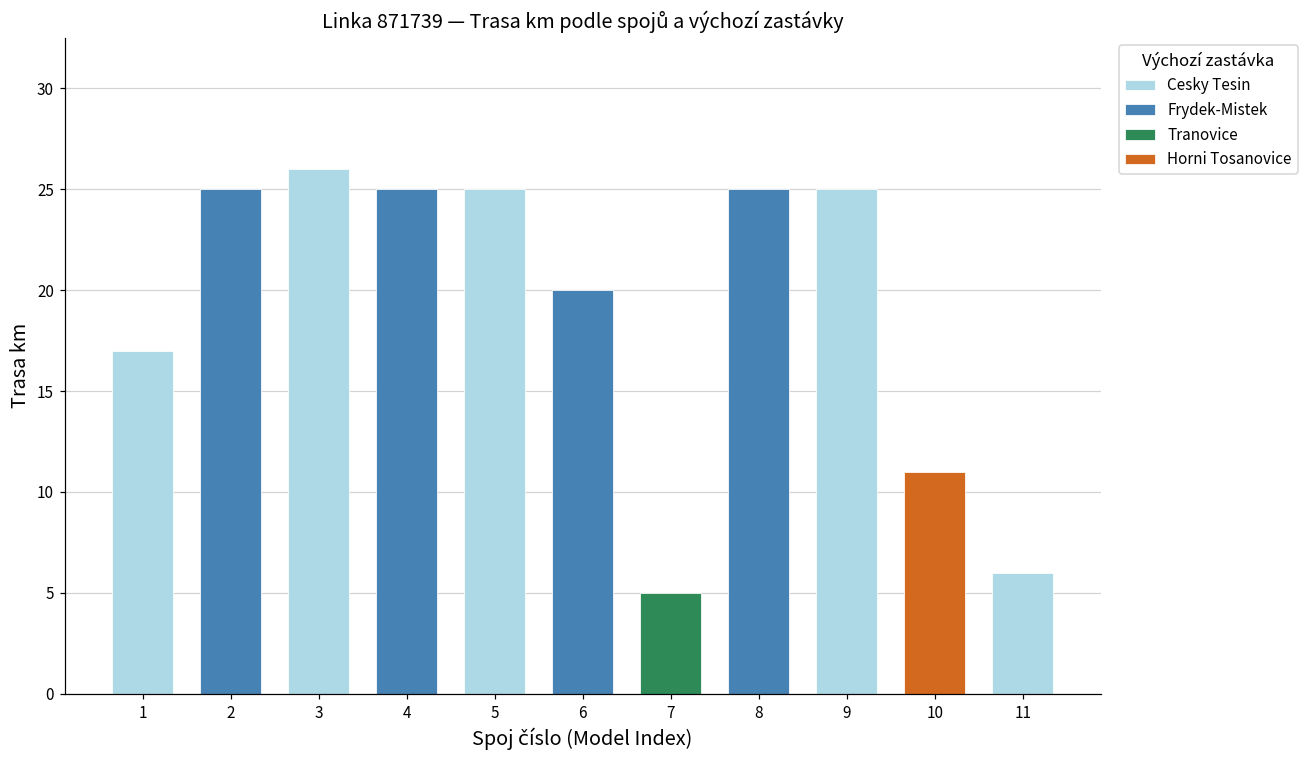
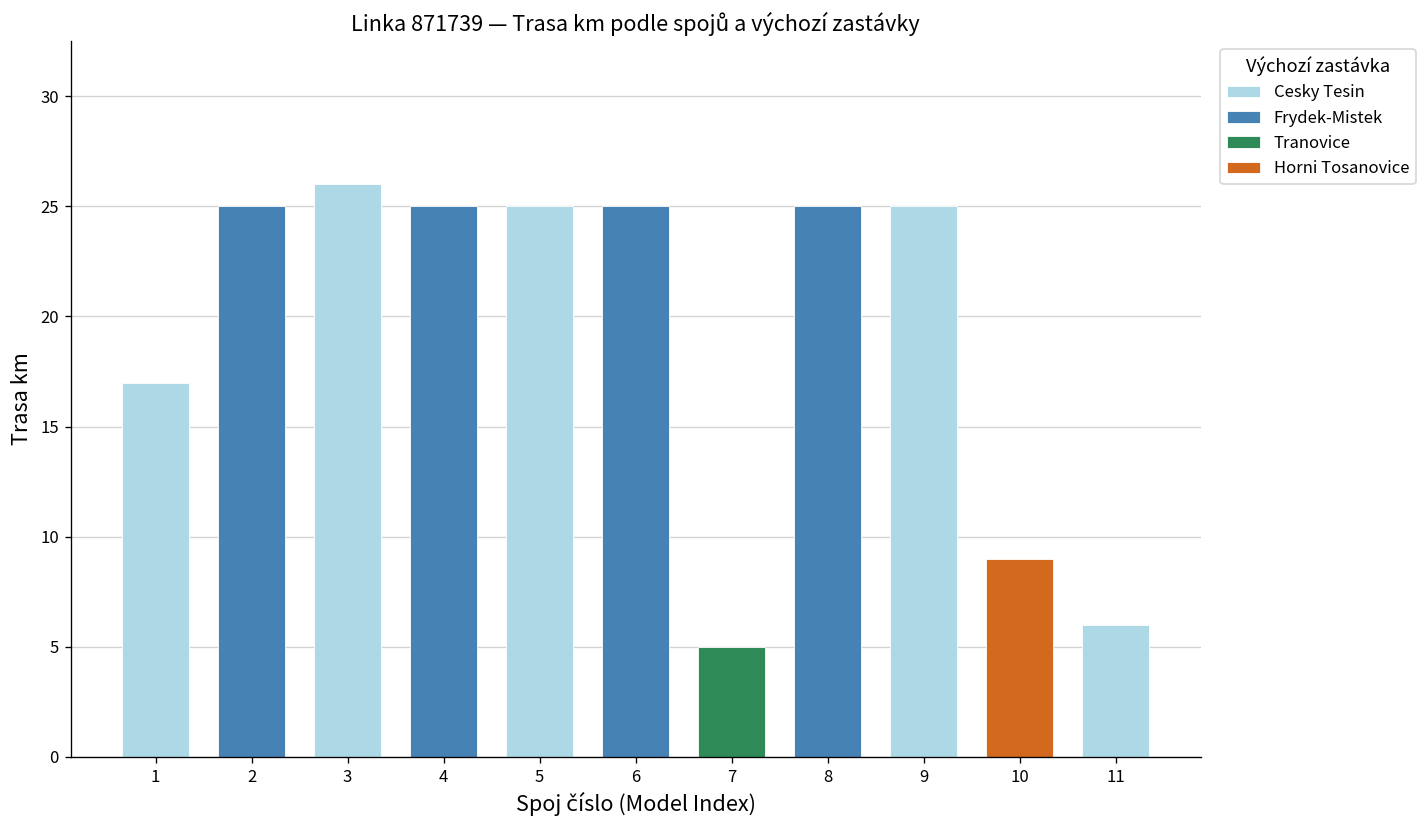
6: 20 -> 25
10: 11 -> 9
